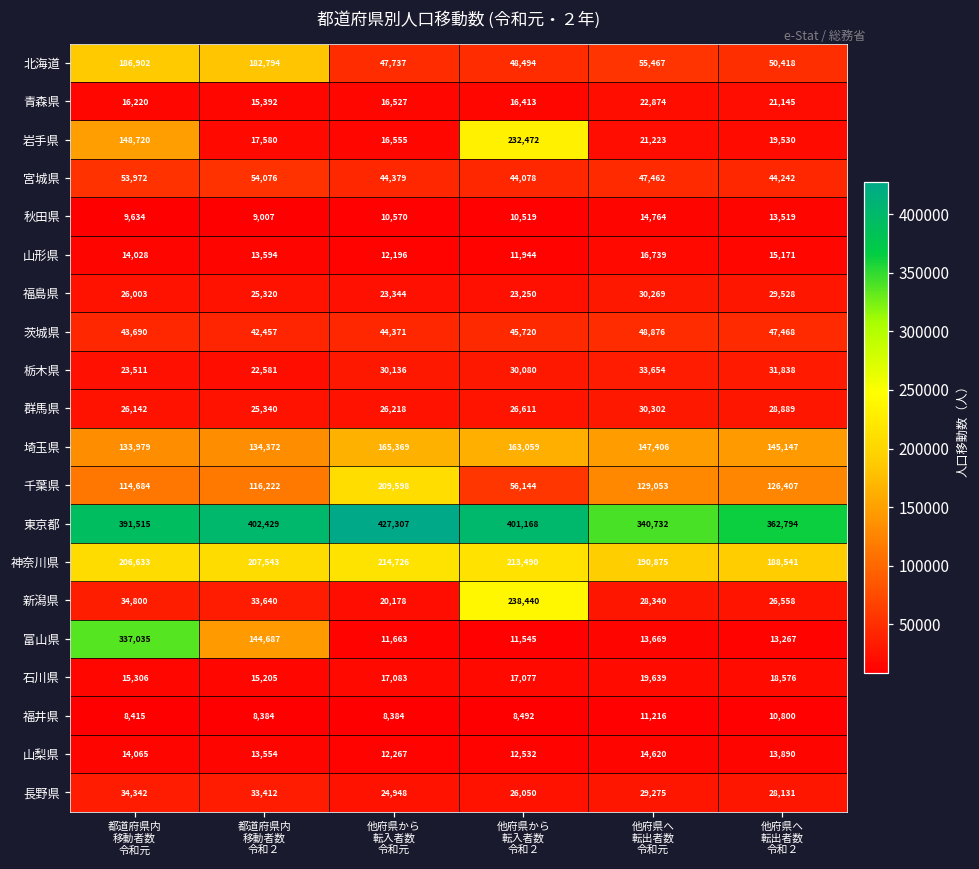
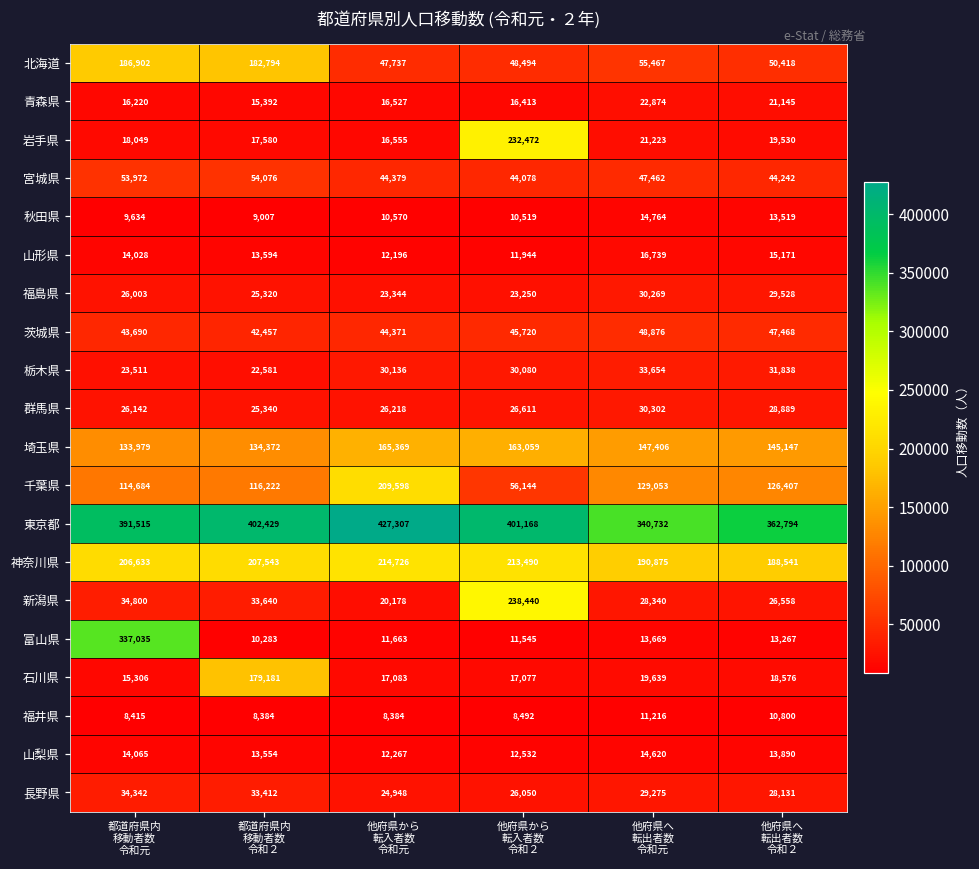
岩手県, 都道府県内 移動者数 令和元: 148,720 -> 18,049
富山県, 都道府県内 移動者数 令和２: 144,687 -> 10,283
石川県, 都道府県内 移動者数 令和２: 15,205 -> 179,181
